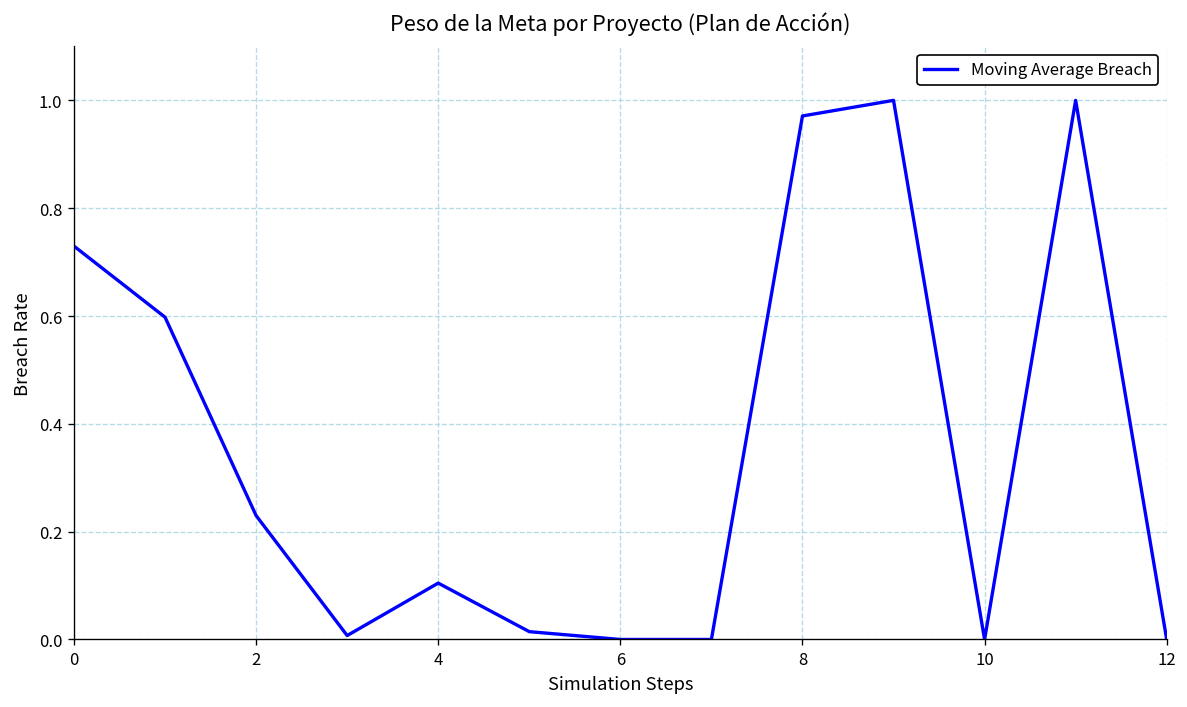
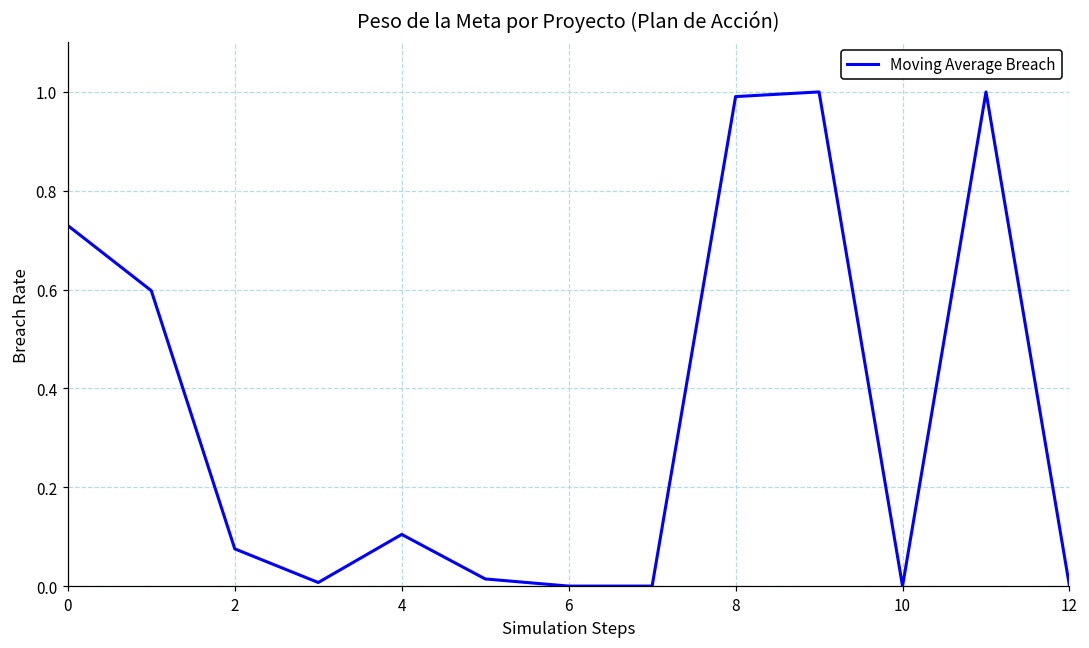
2: 0.23 -> 0.08
8: 0.97 -> 0.99
